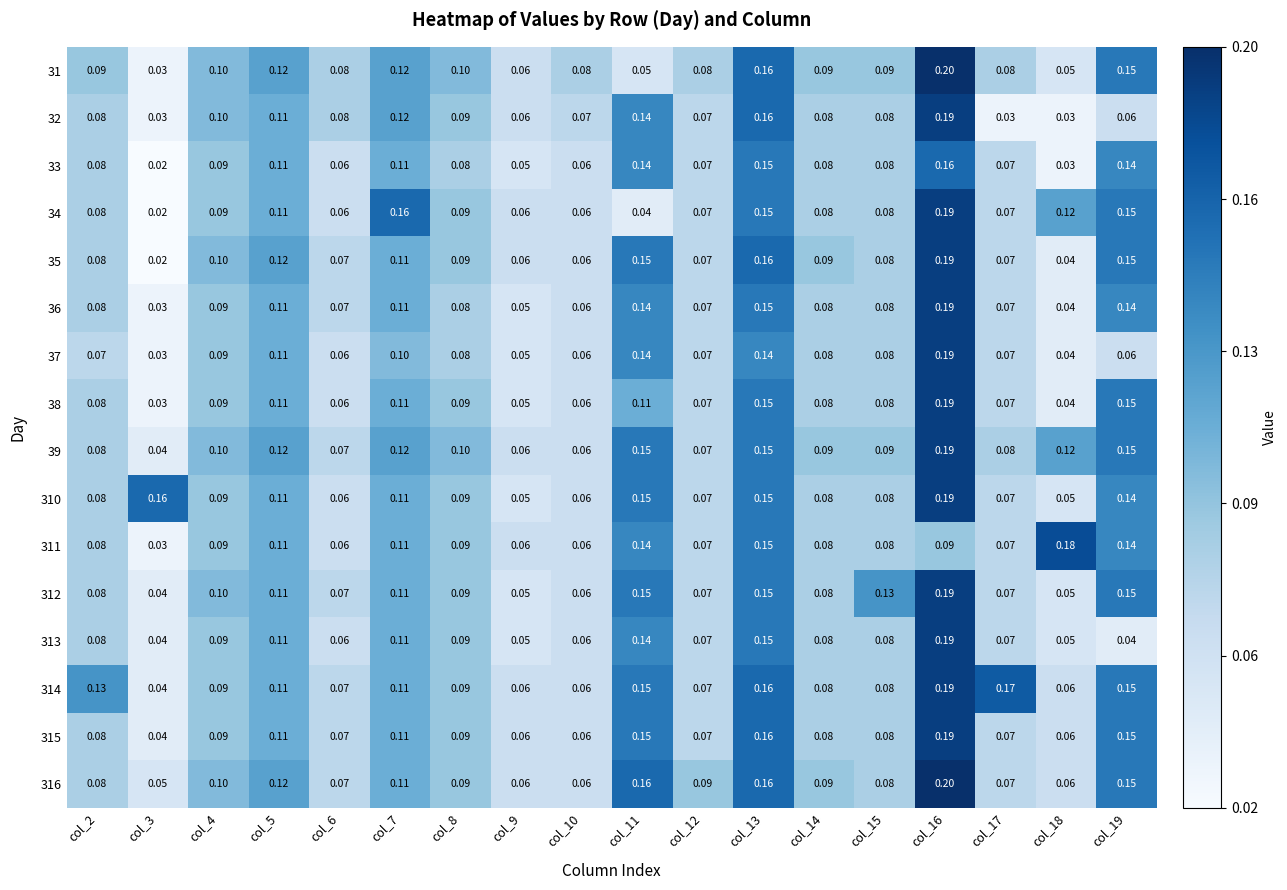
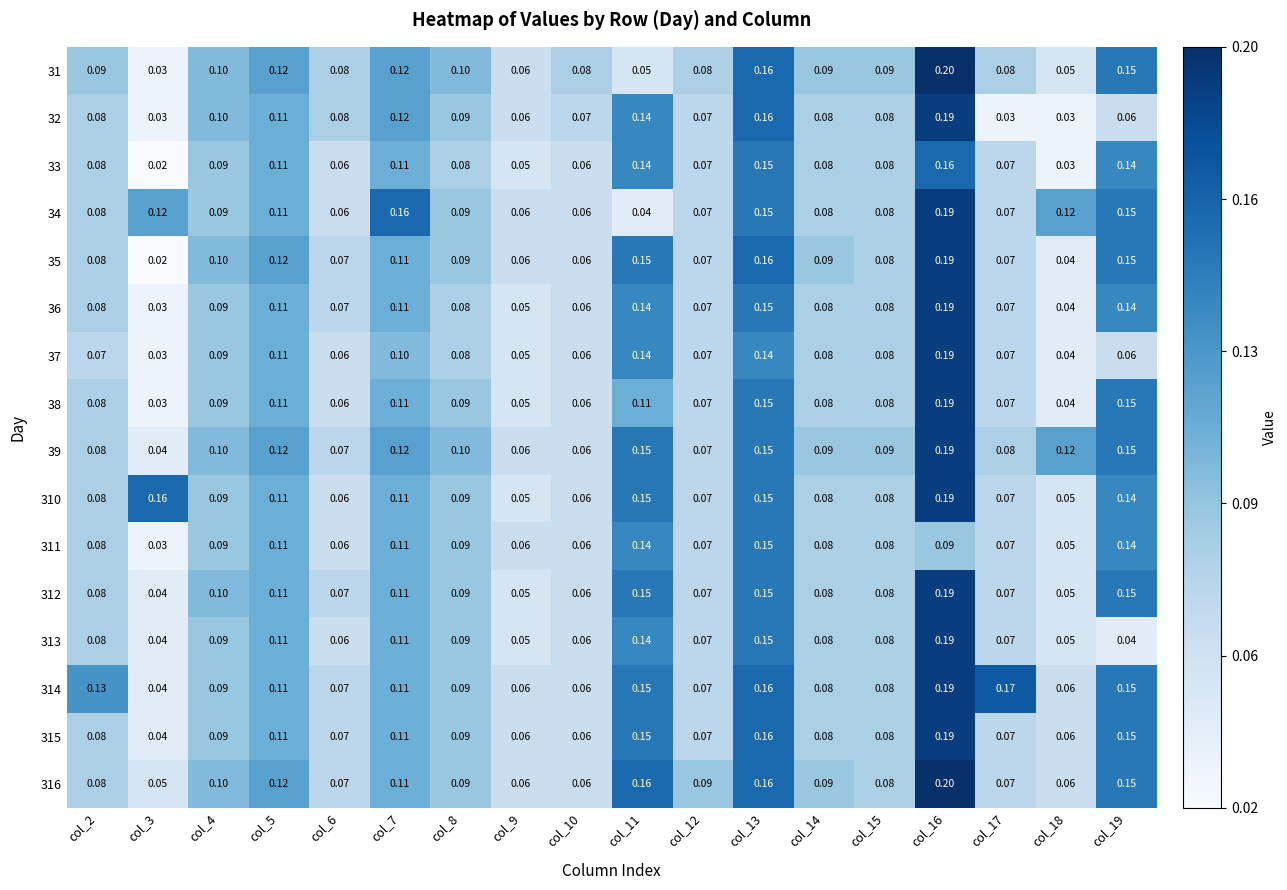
34, col_3: 0.02 -> 0.12
311, col_18: 0.18 -> 0.05
312, col_15: 0.13 -> 0.08
